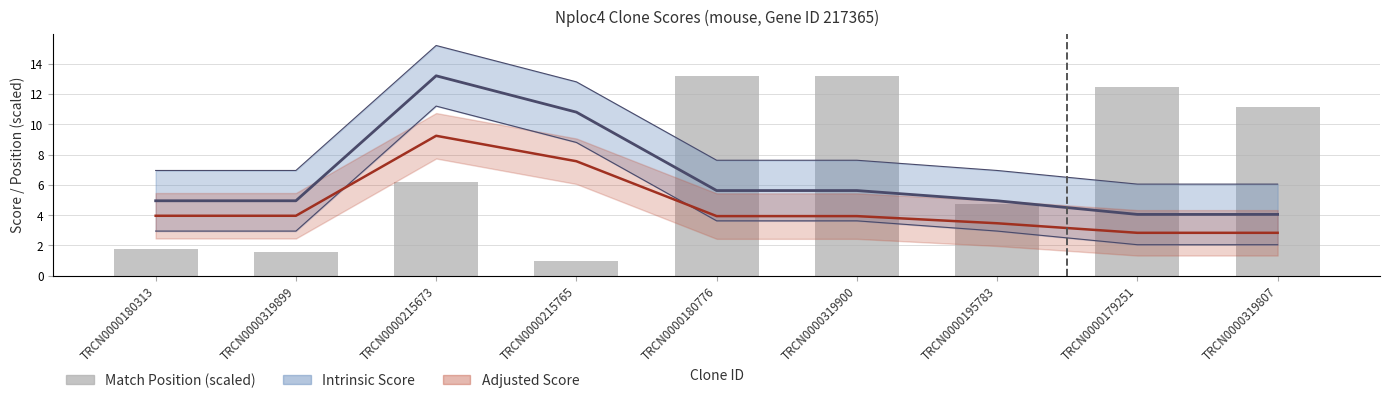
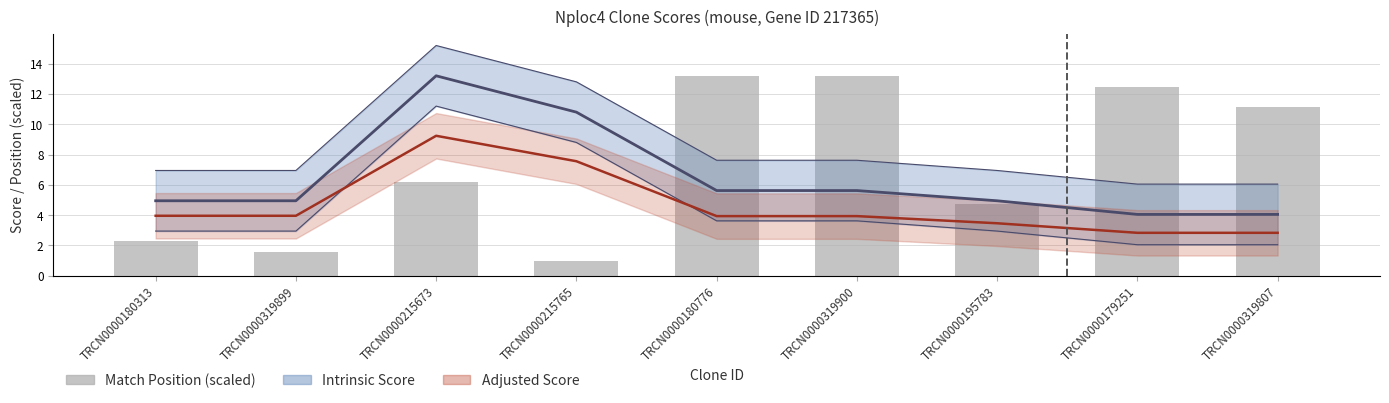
Match Position (scaled), TRCN0000180313: 1.8 -> 2.3
